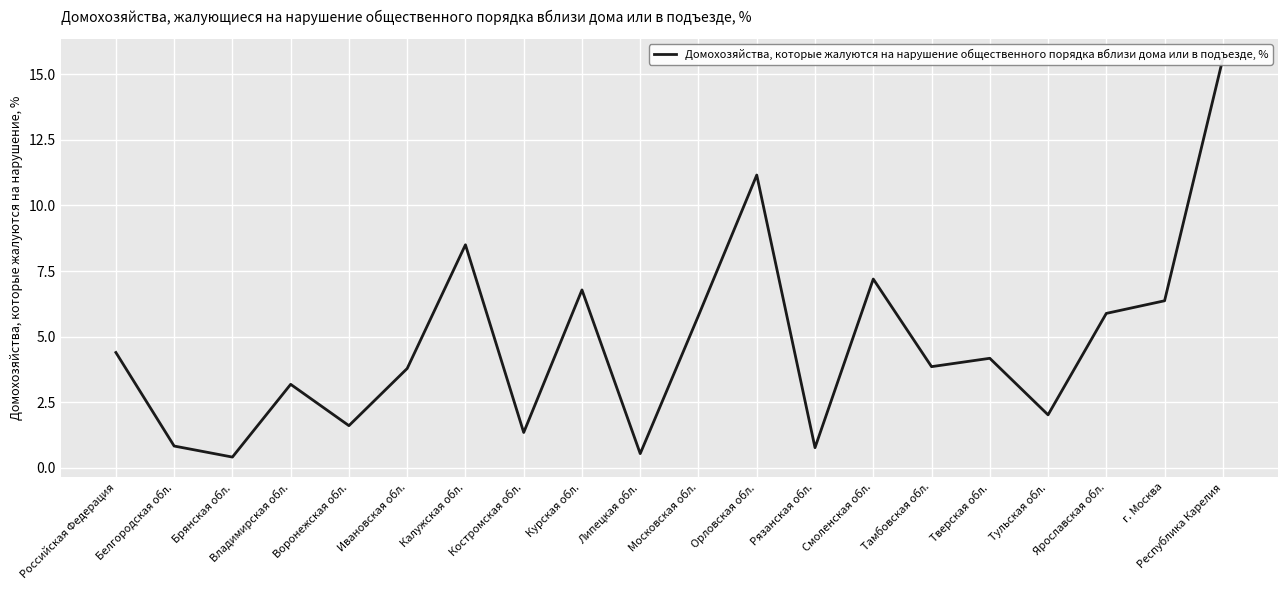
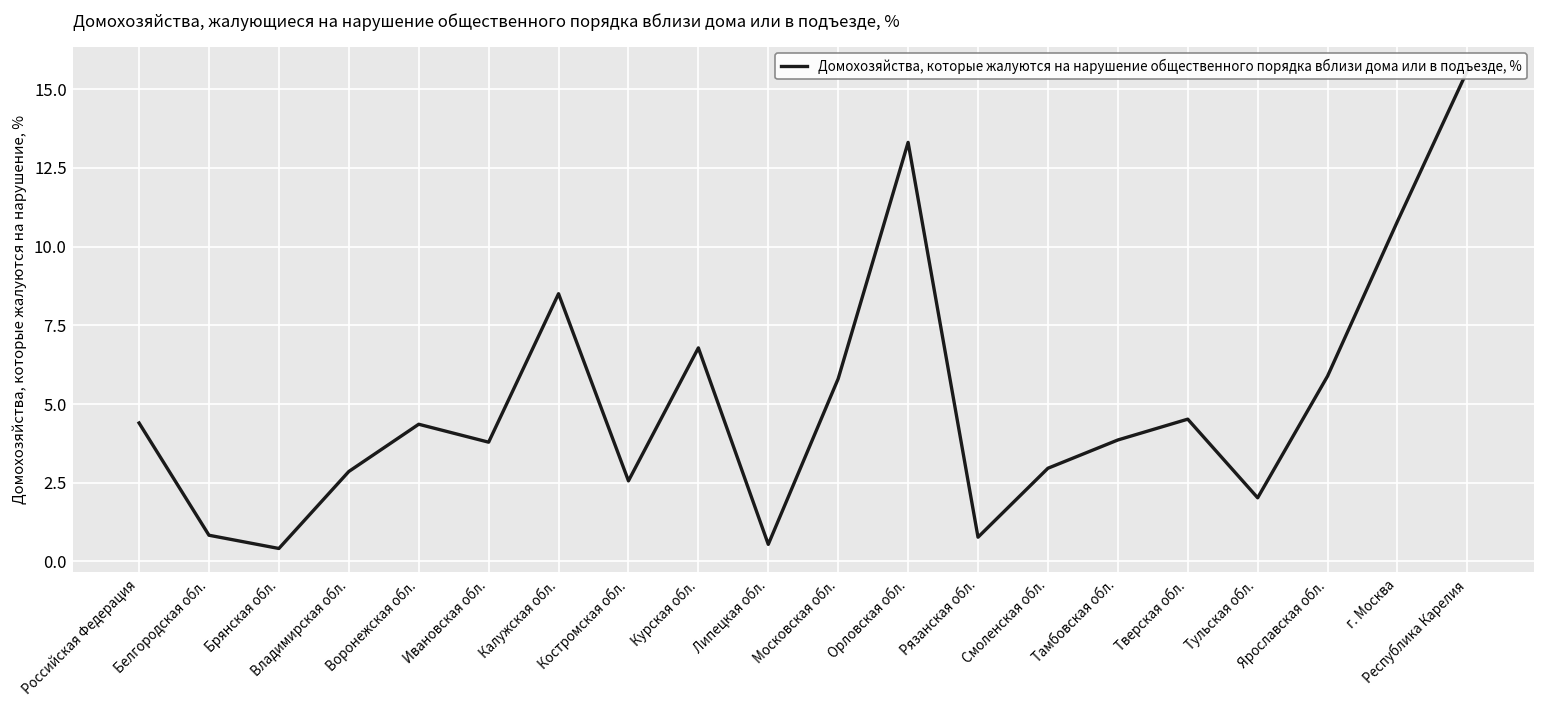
Владимирская обл.: 3.2 -> 2.9
Воронежская обл.: 1.6 -> 4.4
Костромская обл.: 1.3 -> 2.6
Орловская обл.: 11.2 -> 13.3
Смоленская обл.: 7.2 -> 3.0
Тверская обл.: 4.2 -> 4.5
г. Москва: 6.4 -> 10.8
